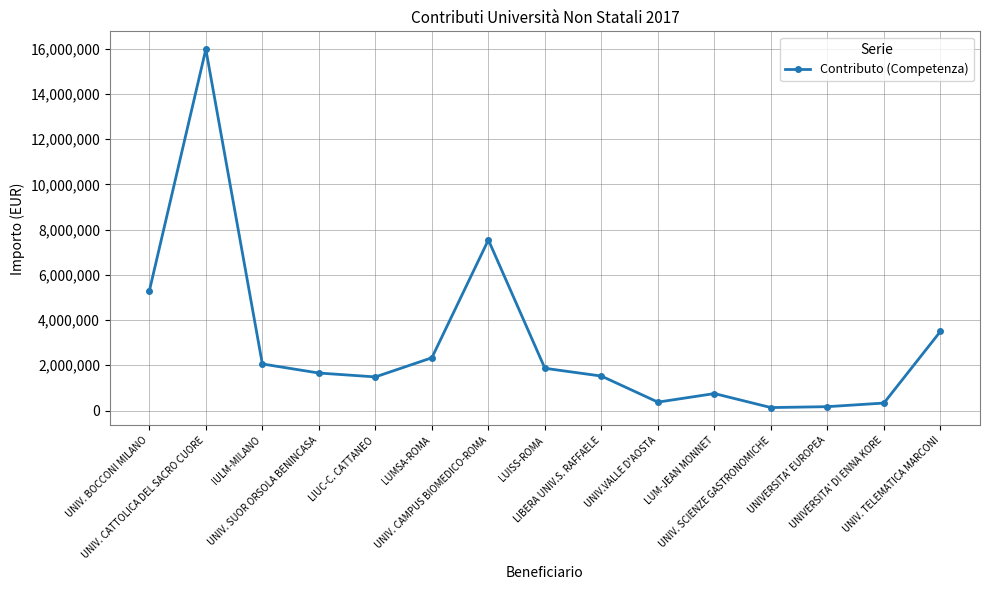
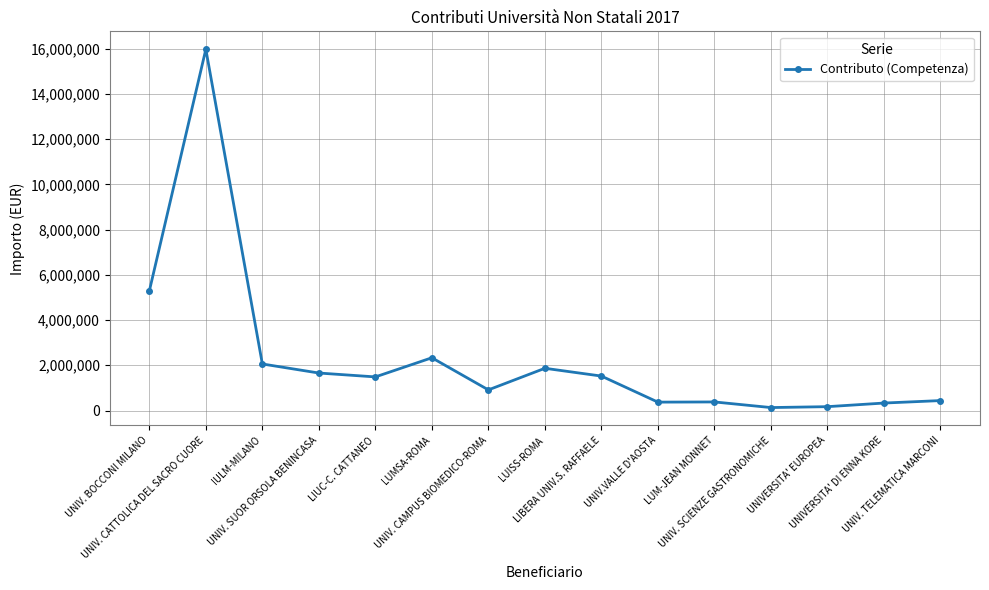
UNIV. CAMPUS BIOMEDICO-ROMA: 7,500,000 -> 900,000
LUM-JEAN MONNET: 700,000 -> 400,000
UNIV. TELEMATICA MARCONI: 3,500,000 -> 400,000
